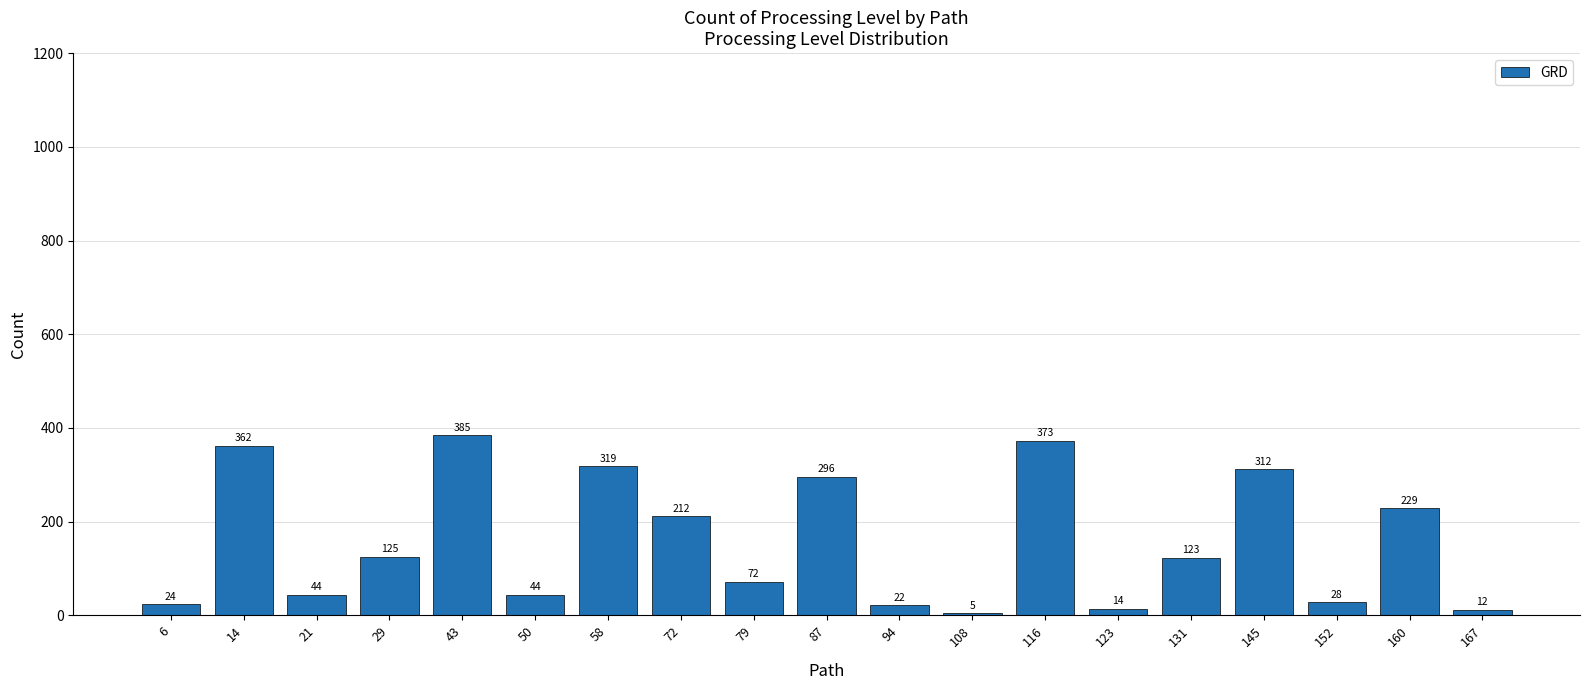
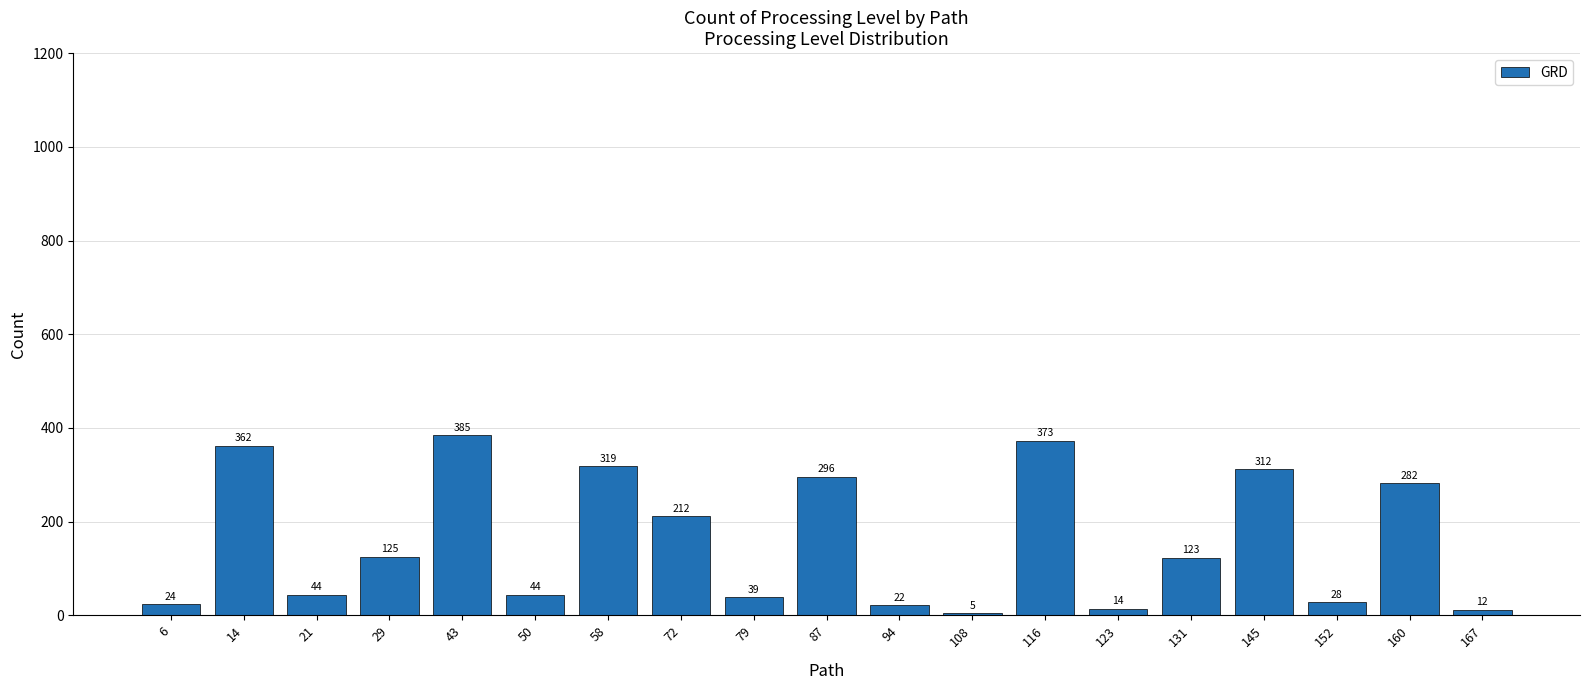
79: 72 -> 39
160: 229 -> 282
